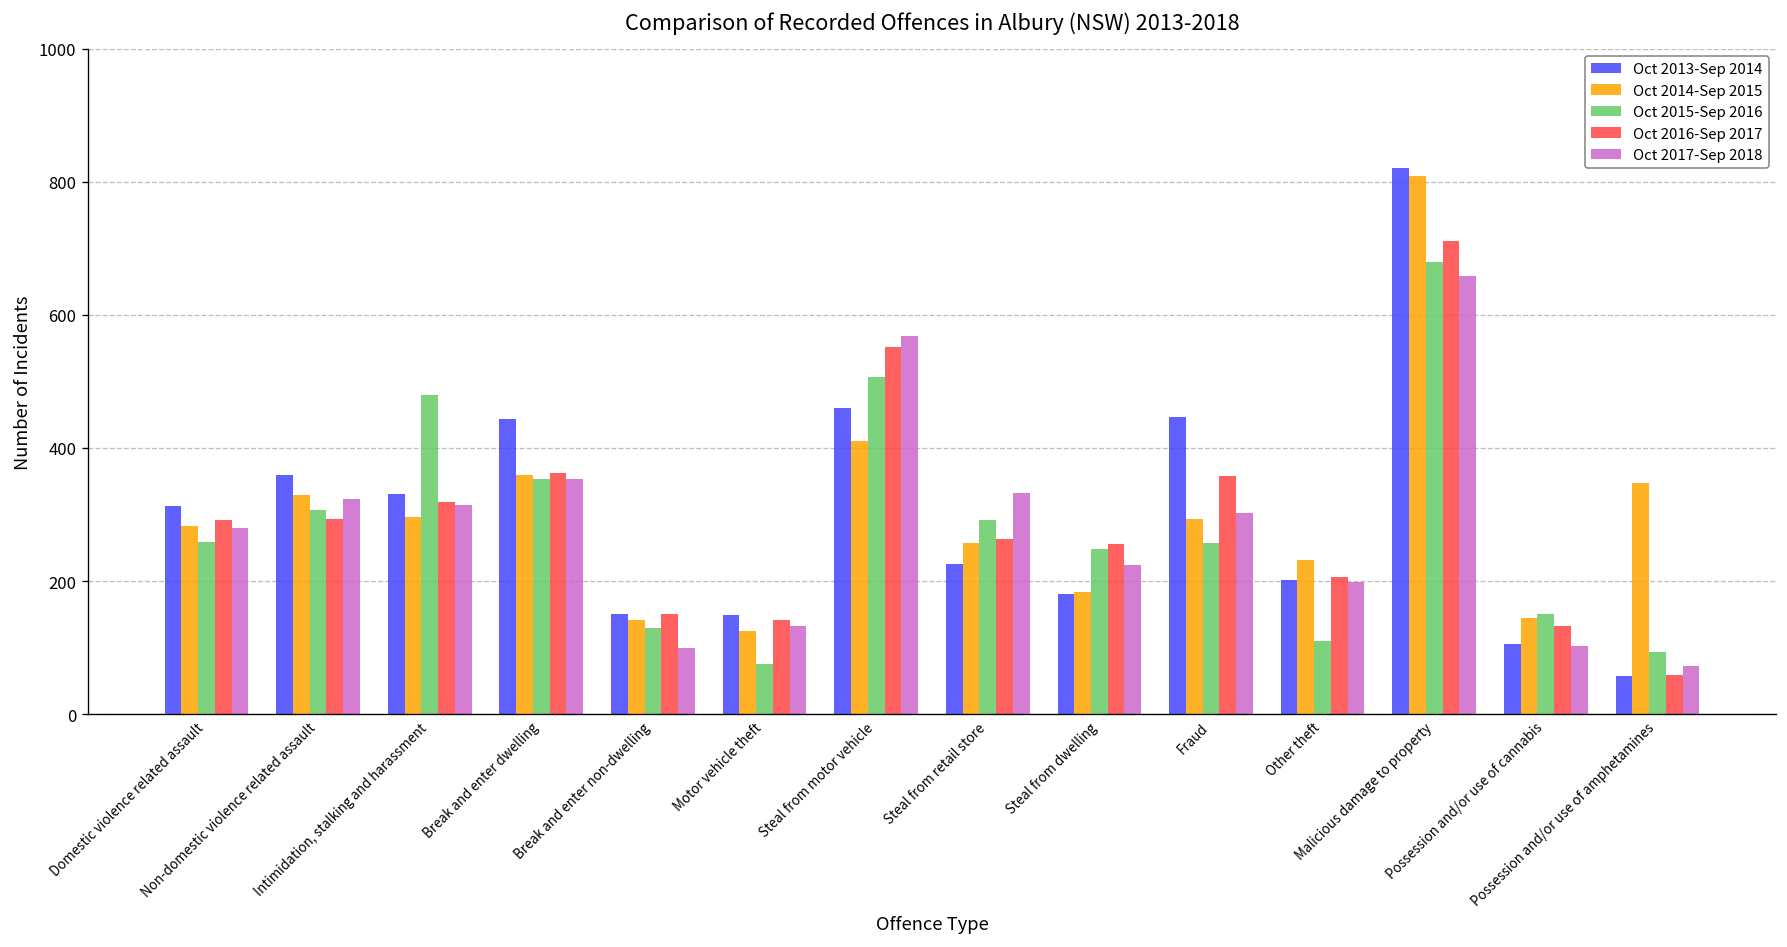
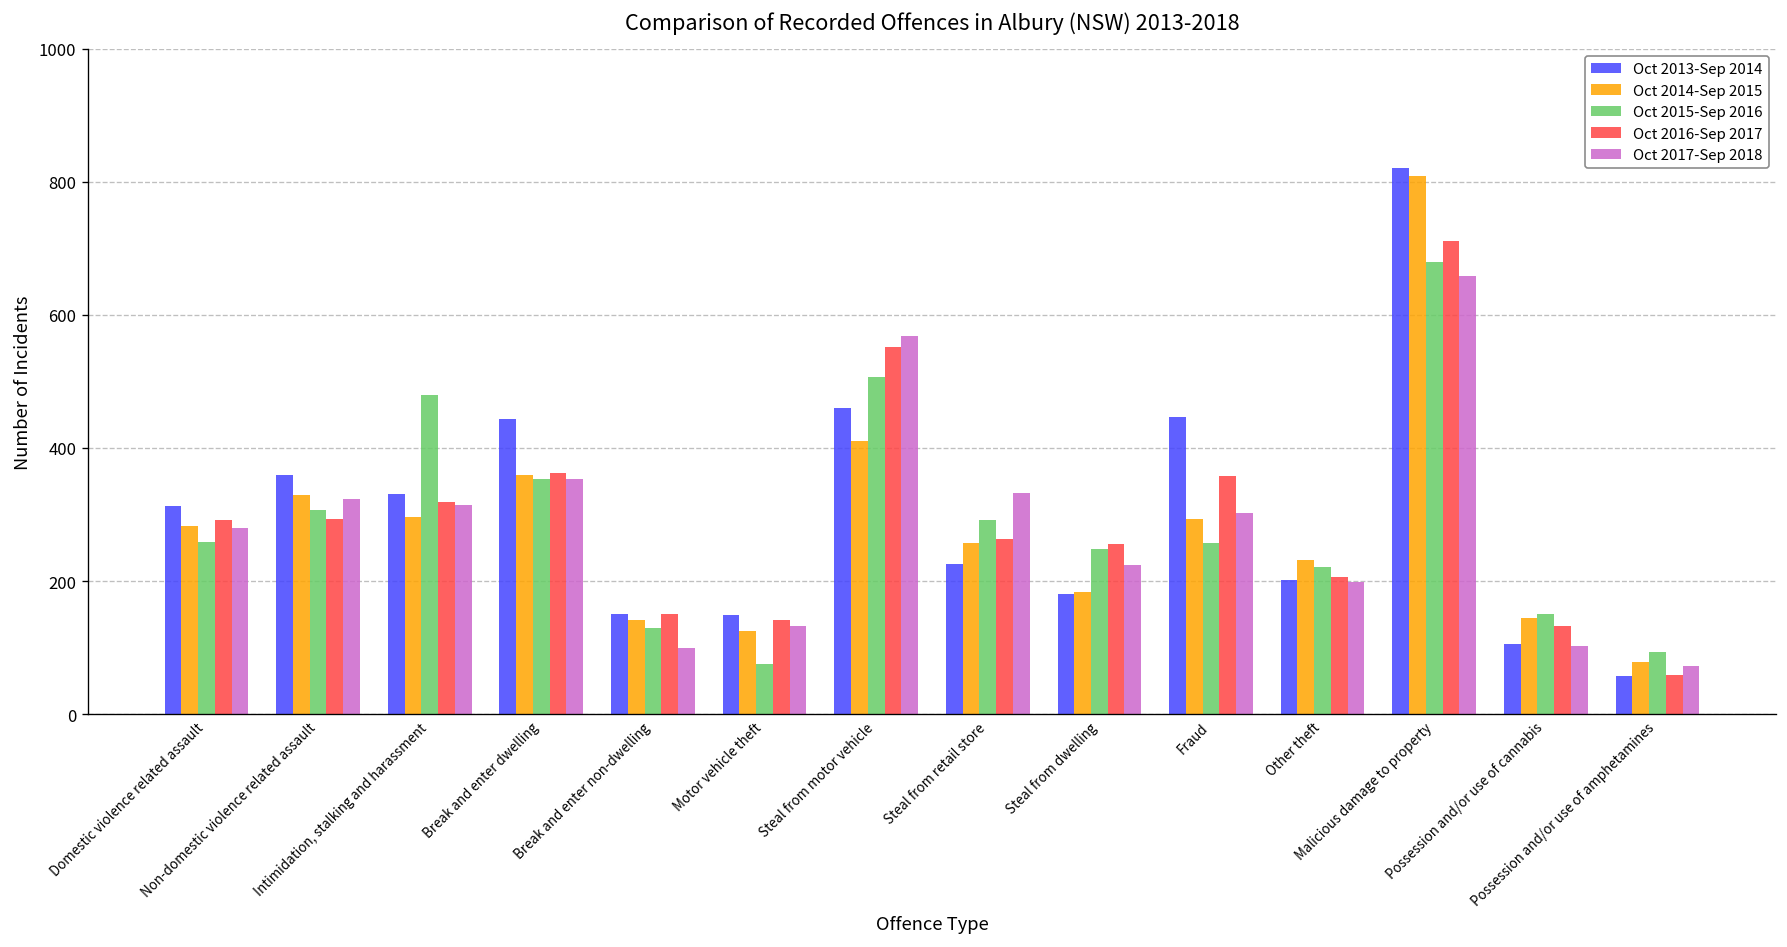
Oct 2015-Sep 2016, Other theft: 110 -> 220
Oct 2014-Sep 2015, Possession and/or use of amphetamines: 350 -> 80
